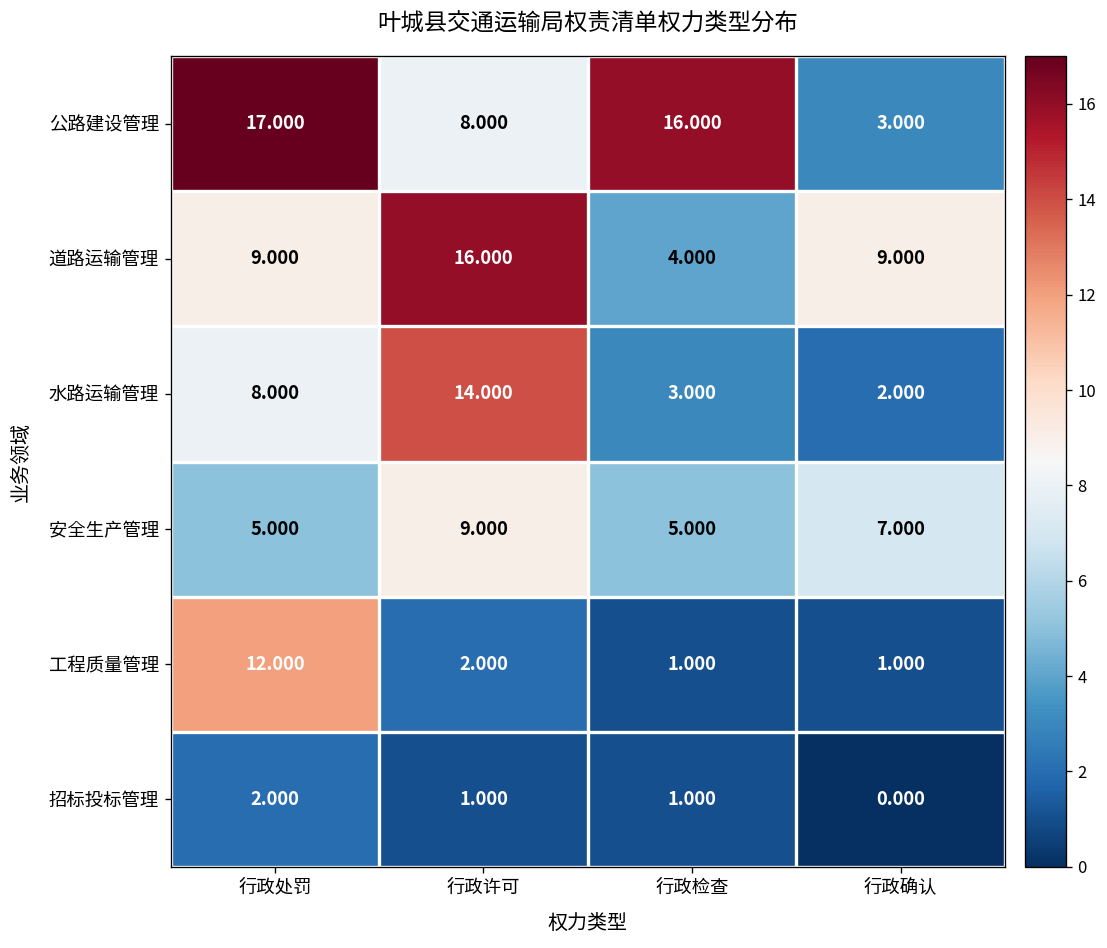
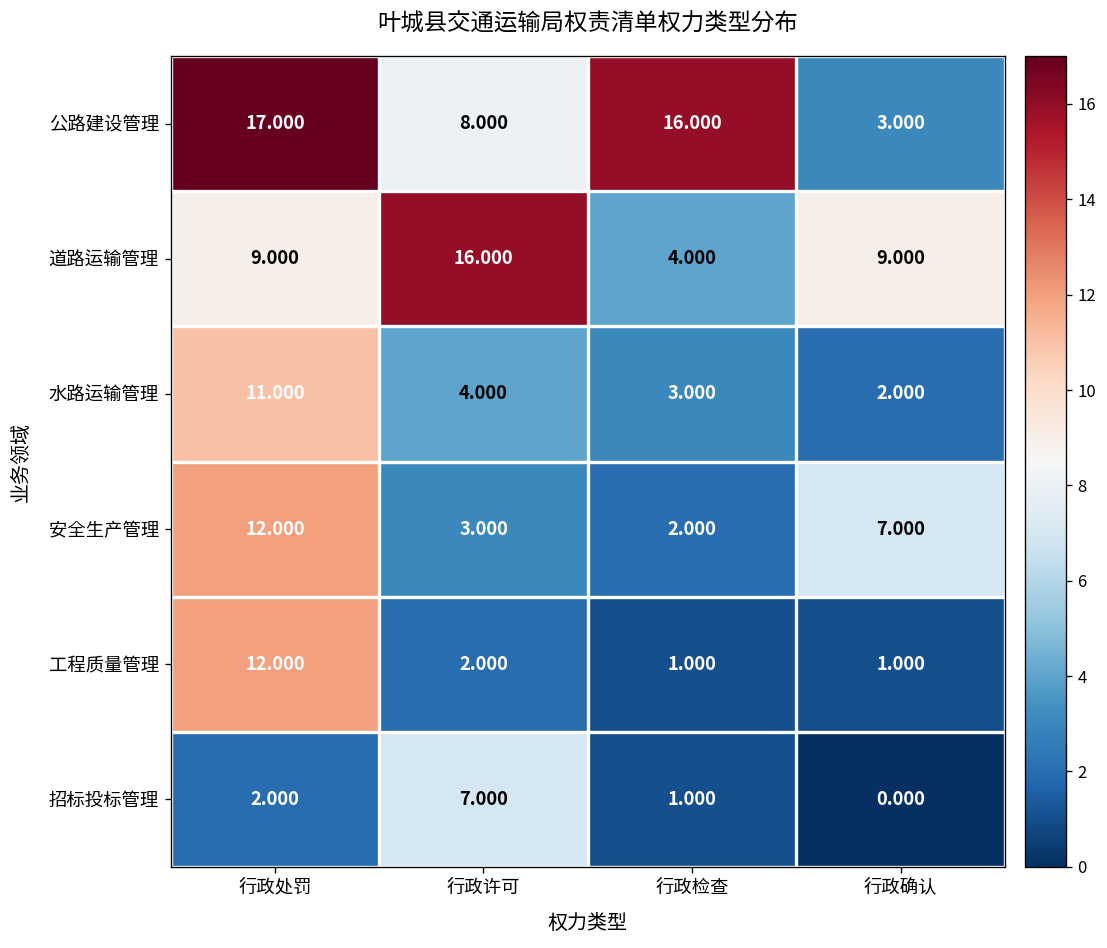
水路运输管理, 行政处罚: 8.000 -> 11.000
水路运输管理, 行政许可: 14.000 -> 4.000
安全生产管理, 行政处罚: 5.000 -> 12.000
安全生产管理, 行政许可: 9.000 -> 3.000
安全生产管理, 行政检查: 5.000 -> 2.000
招标投标管理, 行政许可: 1.000 -> 7.000
